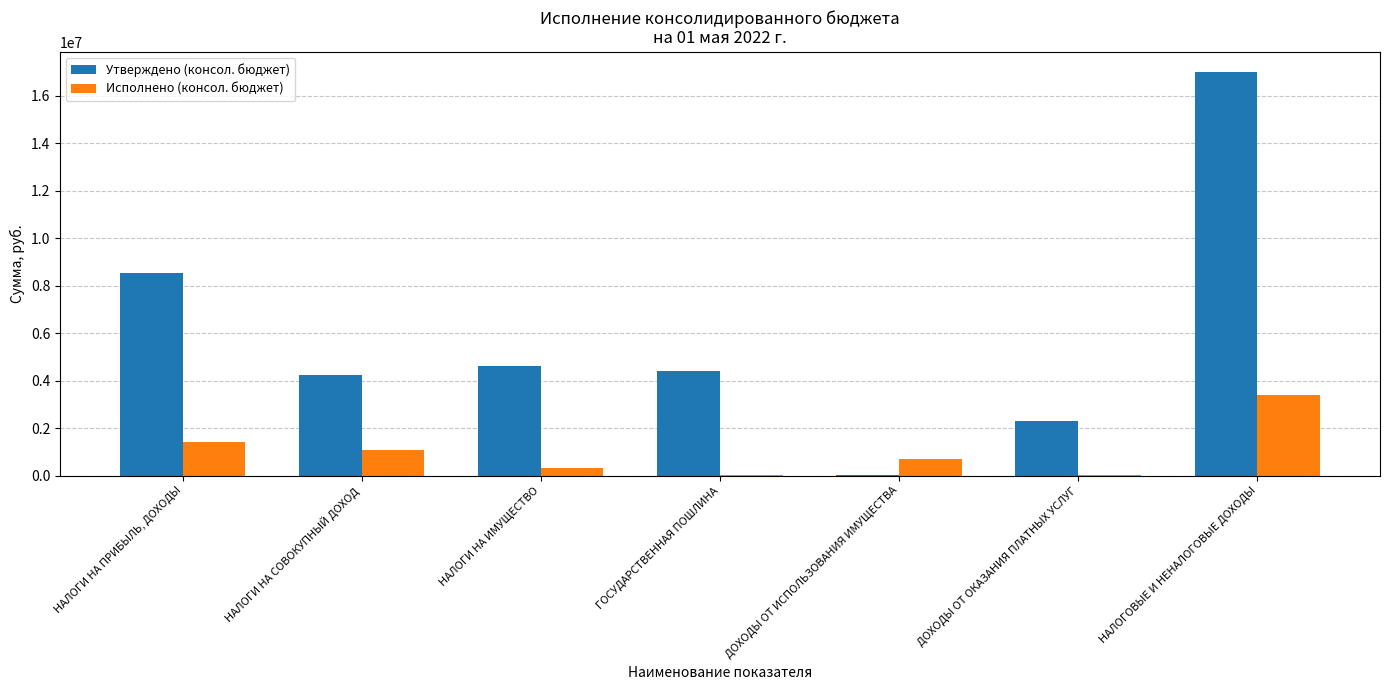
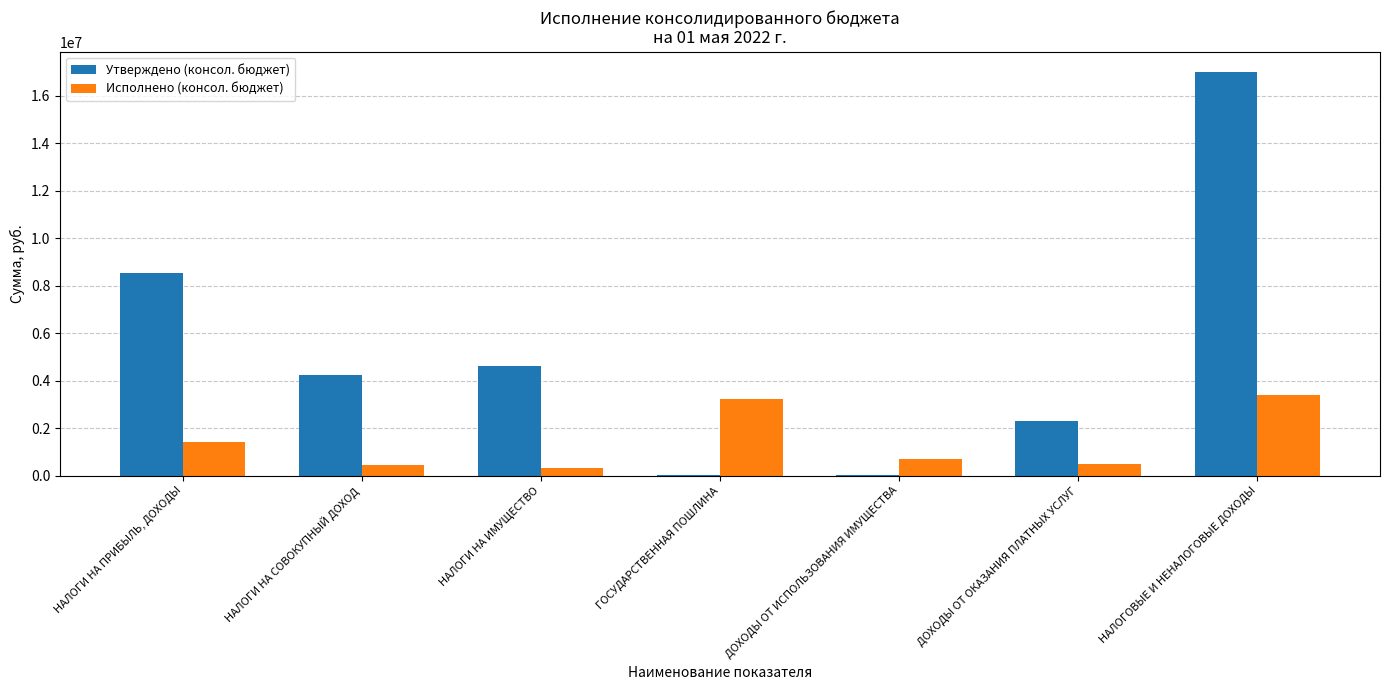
Исполнено (консол. бюджет), НАЛОГИ НА СОВОКУПНЫЙ ДОХОД: 1100000 -> 500000
Утверждено (консол. бюджет), ГОСУДАРСТВЕННАЯ ПОШЛИНА: 4400000 -> 0
Исполнено (консол. бюджет), ГОСУДАРСТВЕННАЯ ПОШЛИНА: 0 -> 3200000
Исполнено (консол. бюджет), ДОХОДЫ ОТ ОКАЗАНИЯ ПЛАТНЫХ УСЛУГ: 0 -> 500000
